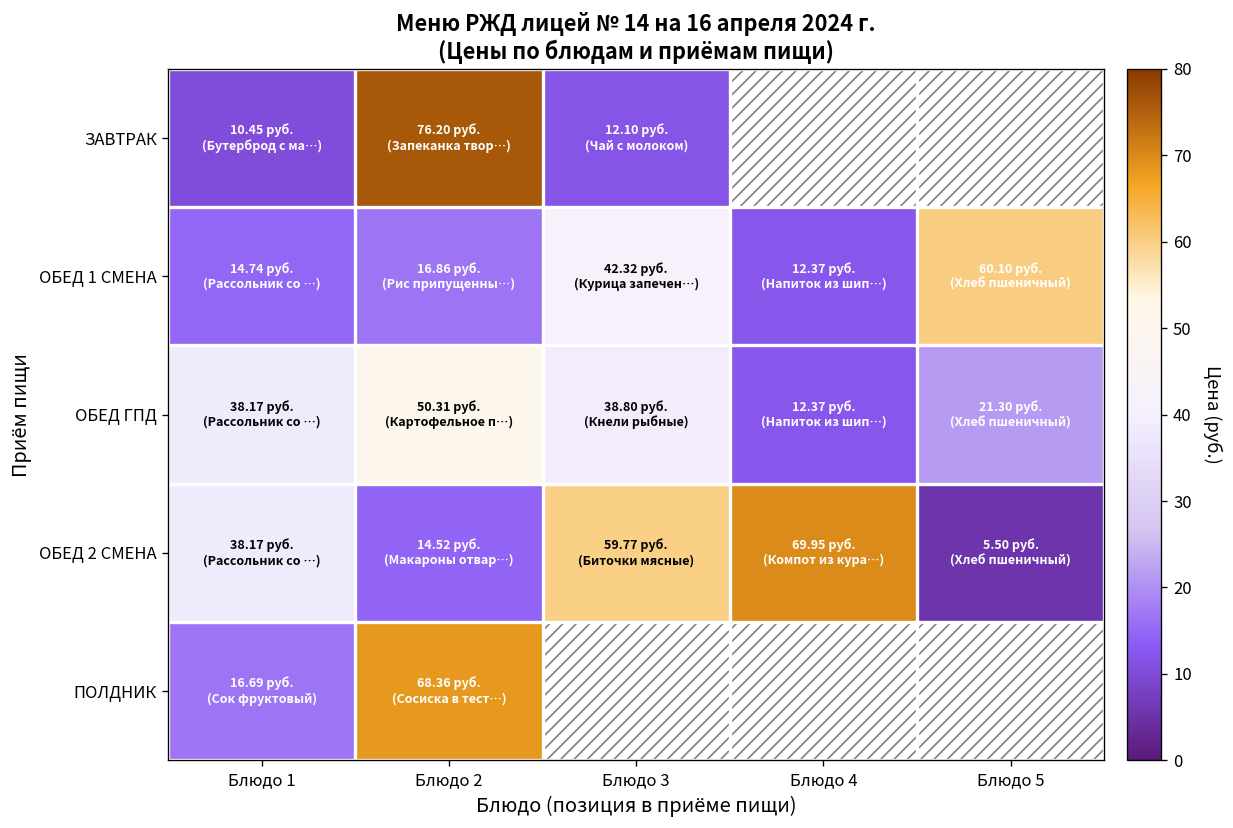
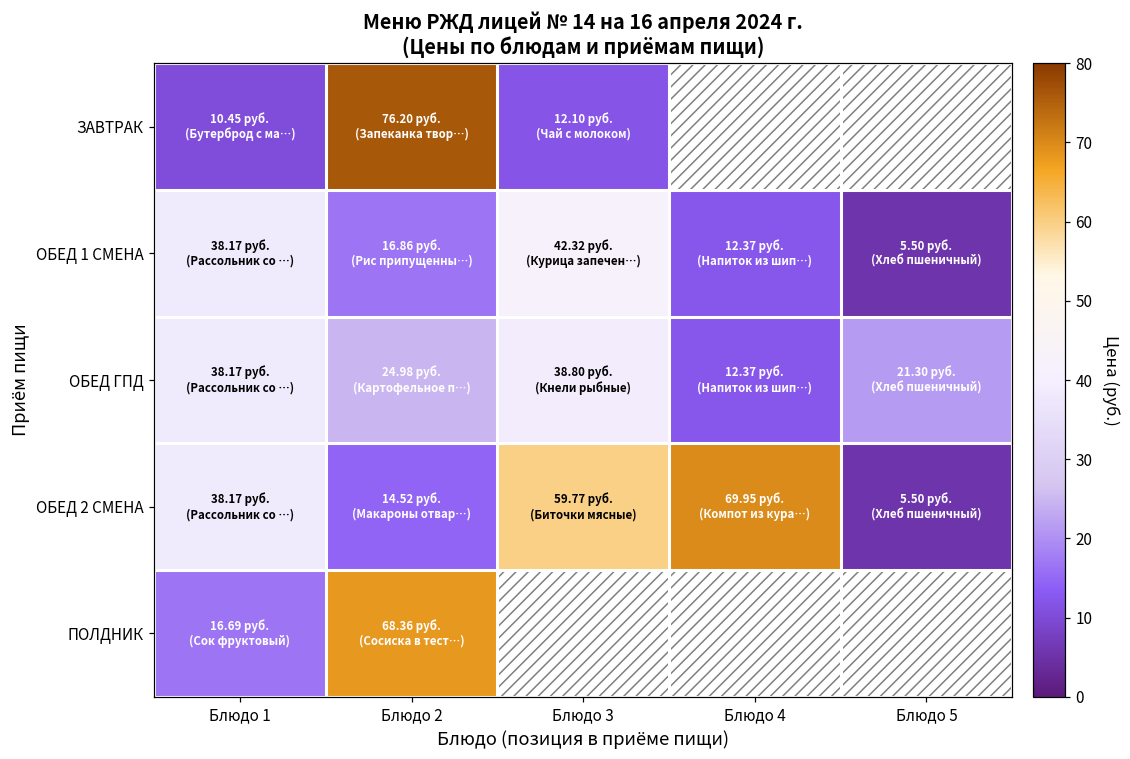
ОБЕД 1 СМЕНА, Блюдо 1: 14.74 -> 38.17
ОБЕД 1 СМЕНА, Блюдо 5: 60.10 -> 5.50
ОБЕД ГПД, Блюдо 2: 50.31 -> 24.98
